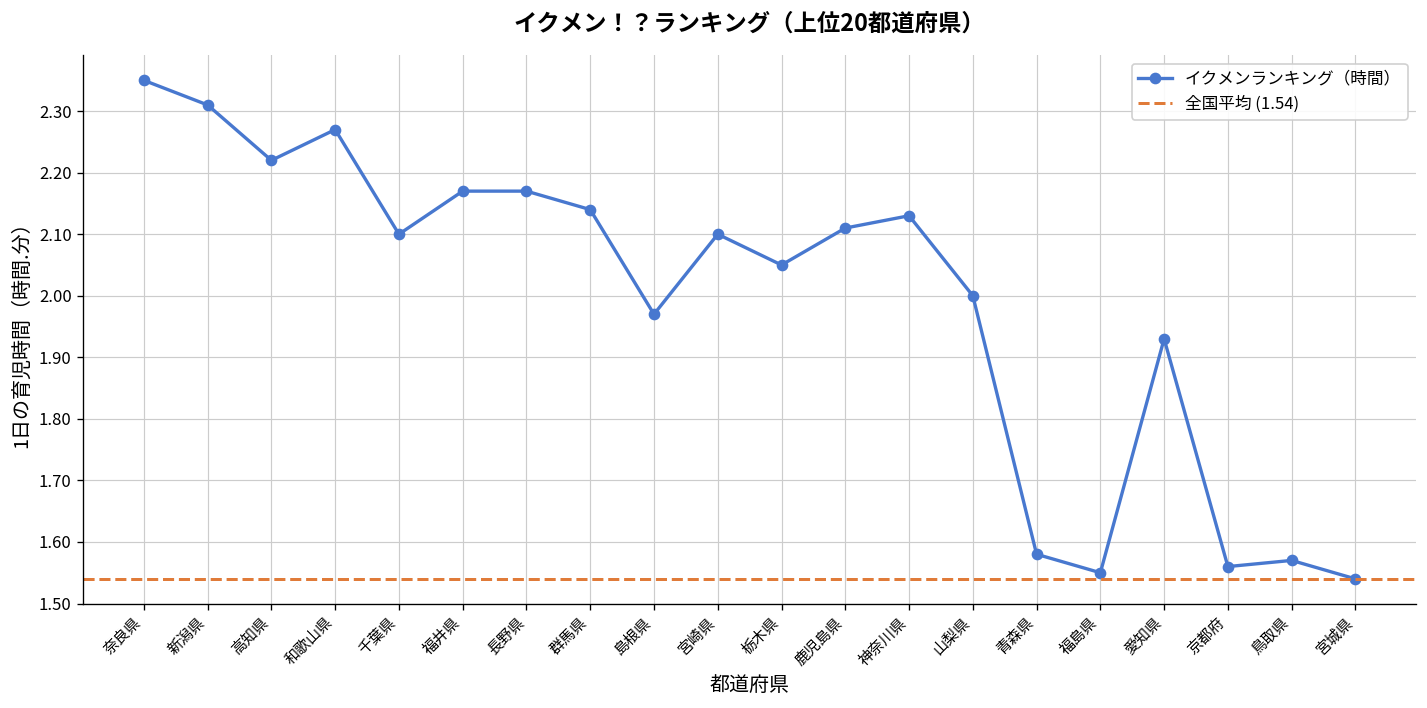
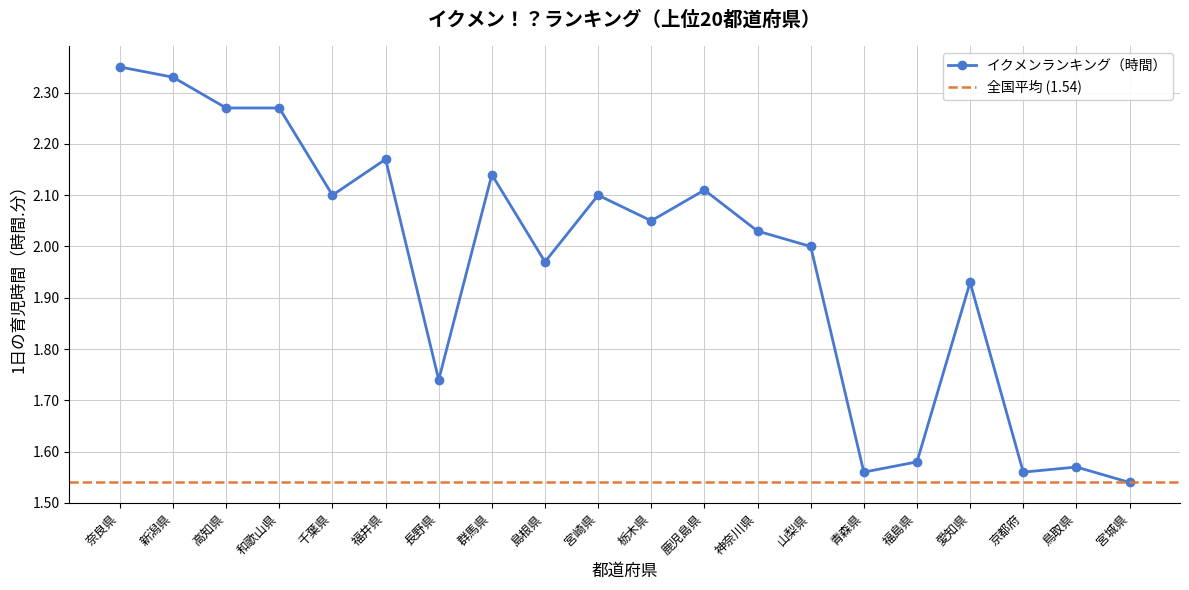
新潟県: 2.31 -> 2.33
高知県: 2.22 -> 2.27
長野県: 2.17 -> 1.74
神奈川県: 2.13 -> 2.03
青森県: 1.58 -> 1.56
福島県: 1.55 -> 1.58
